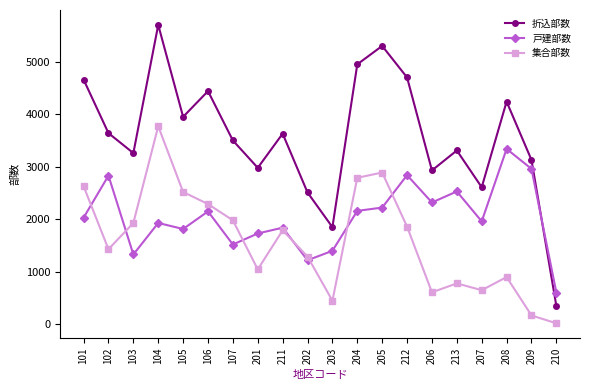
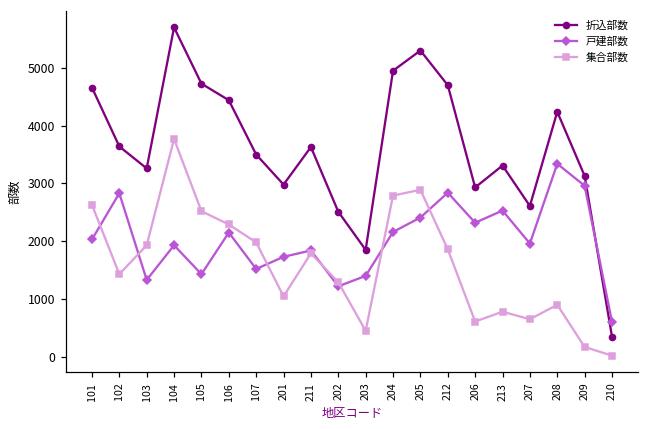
折込部数, 105: 4000 -> 4700
戸建部数, 105: 1800 -> 1400
戸建部数, 205: 2200 -> 2400
